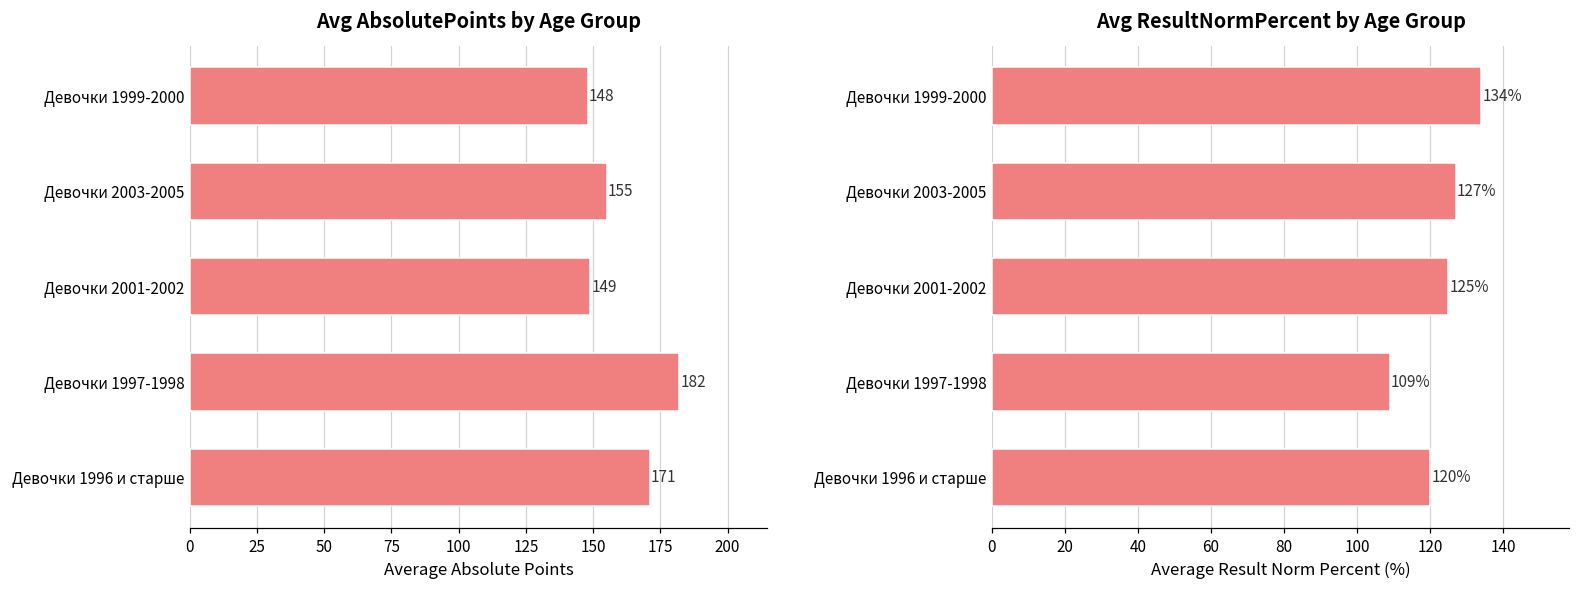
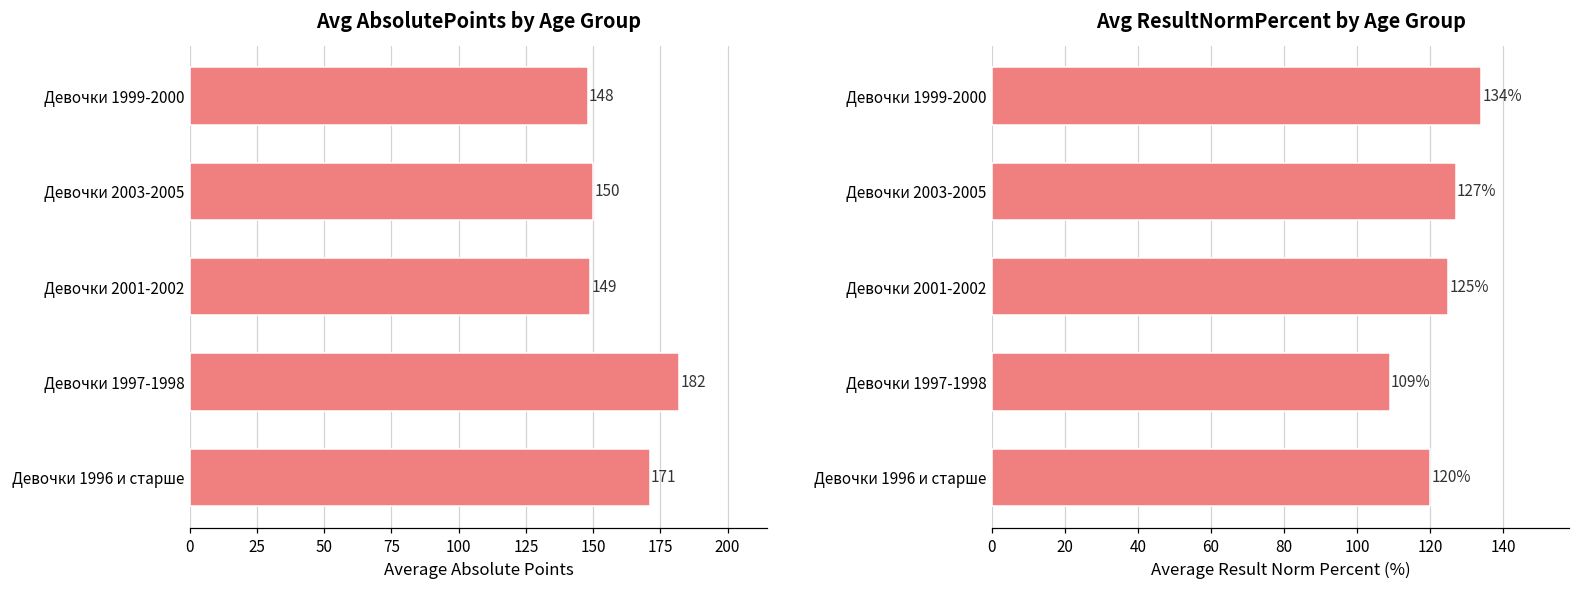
Avg AbsolutePoints by Age Group, Девочки 2003-2005: 155 -> 150
